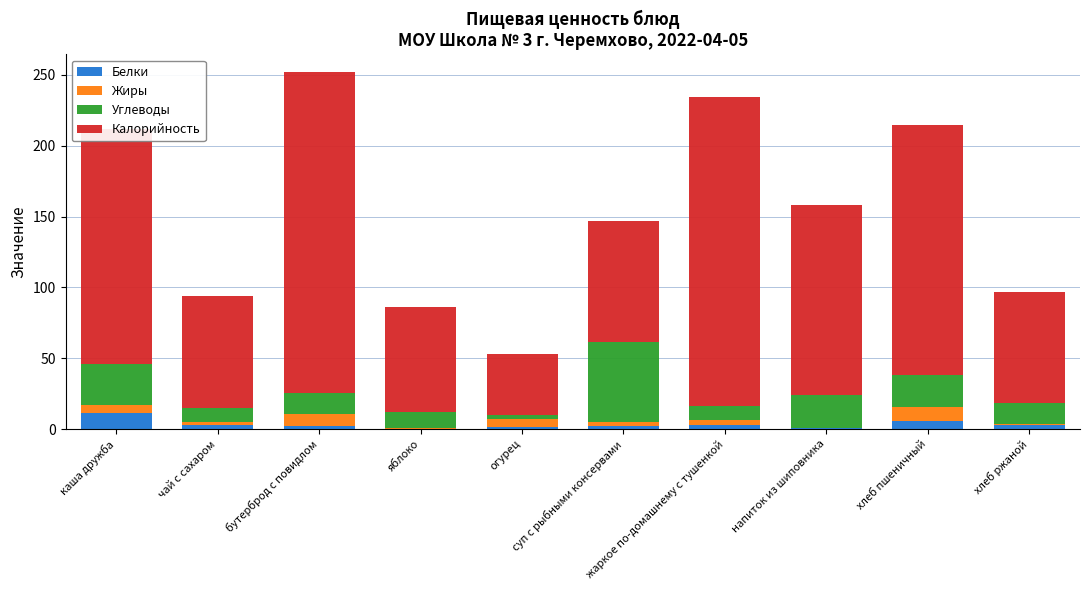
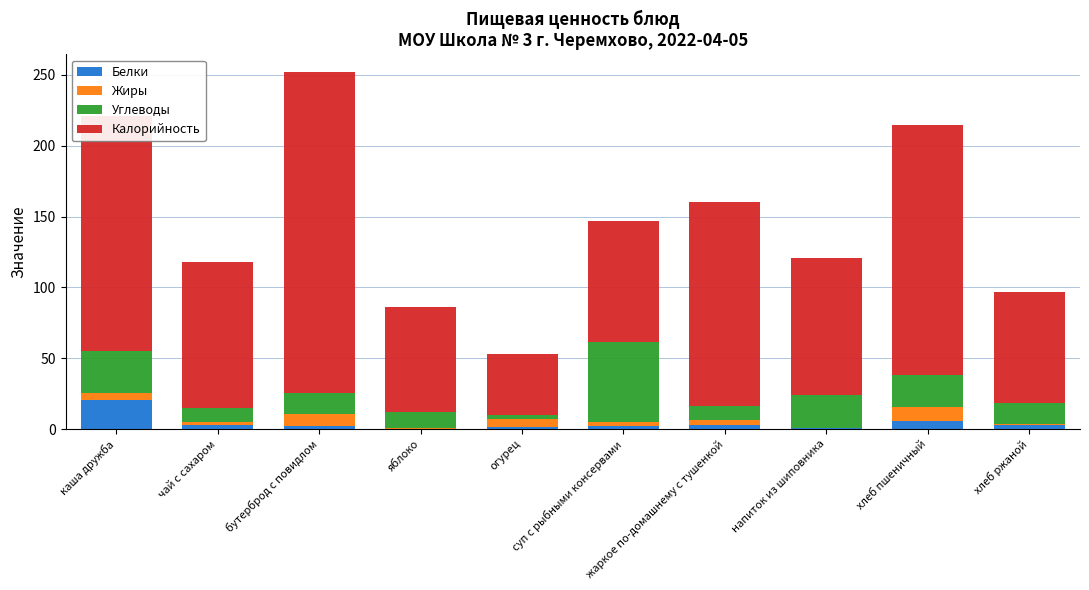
Белки, каша дружба: 12 -> 20
Калорийность, чай с сахаром: 79 -> 103
Калорийность, жаркое по-домашнему с тушенкой: 218 -> 144
Калорийность, напиток из шиповника: 135 -> 97
